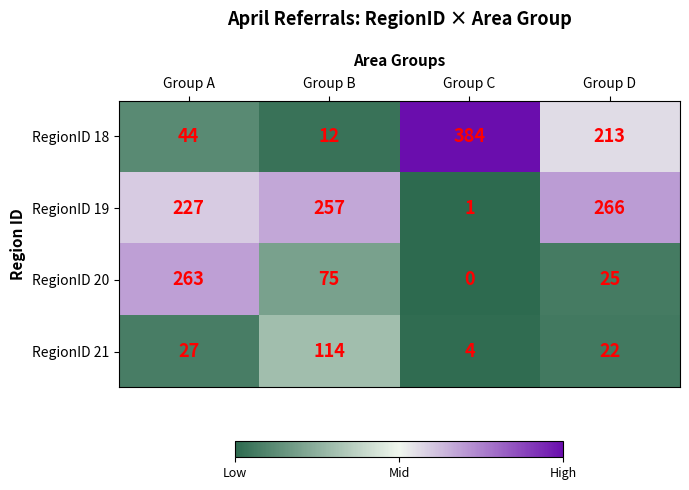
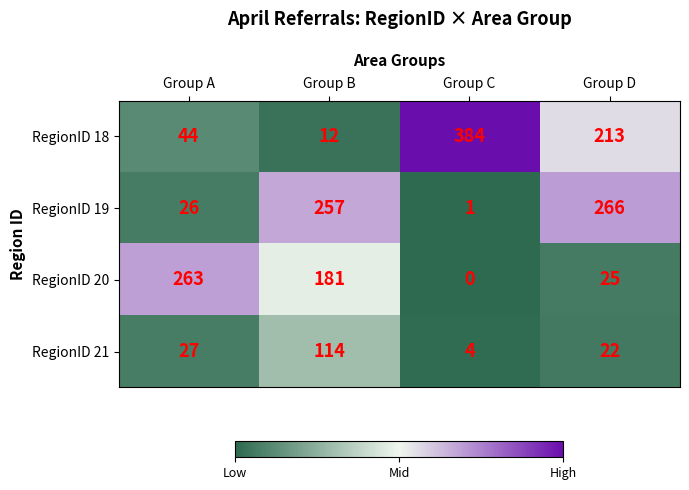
RegionID 19, Group A: 227 -> 26
RegionID 20, Group B: 75 -> 181
